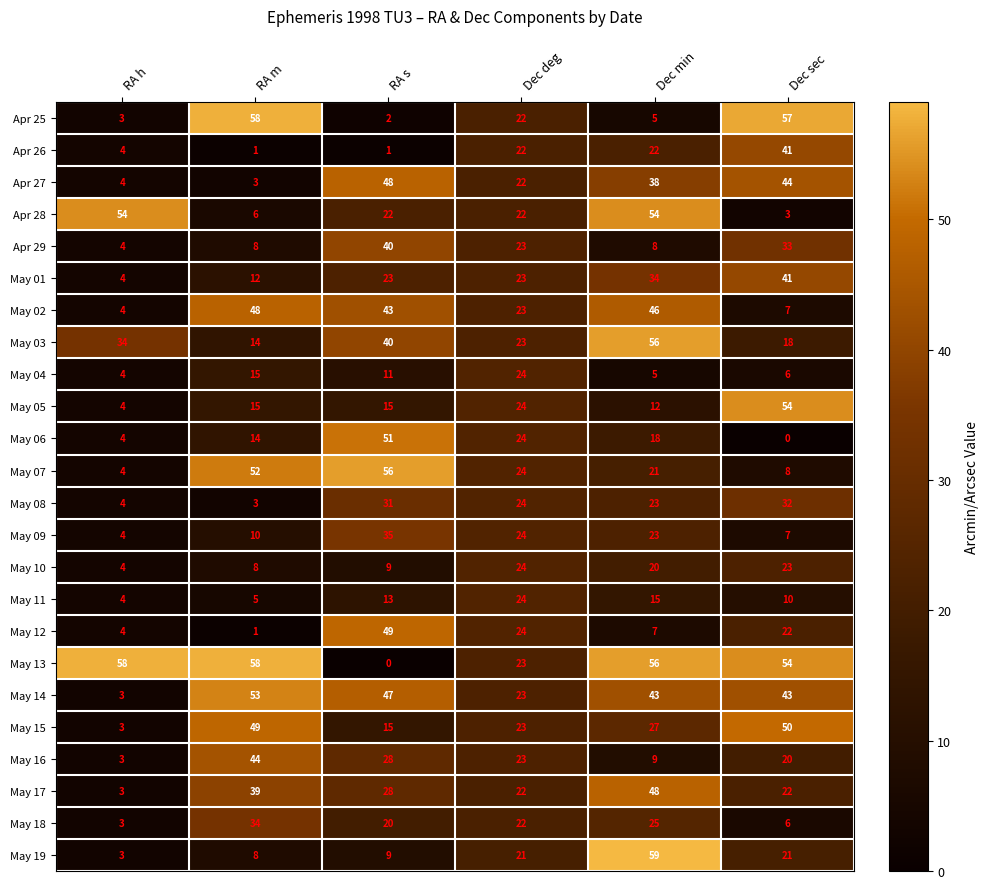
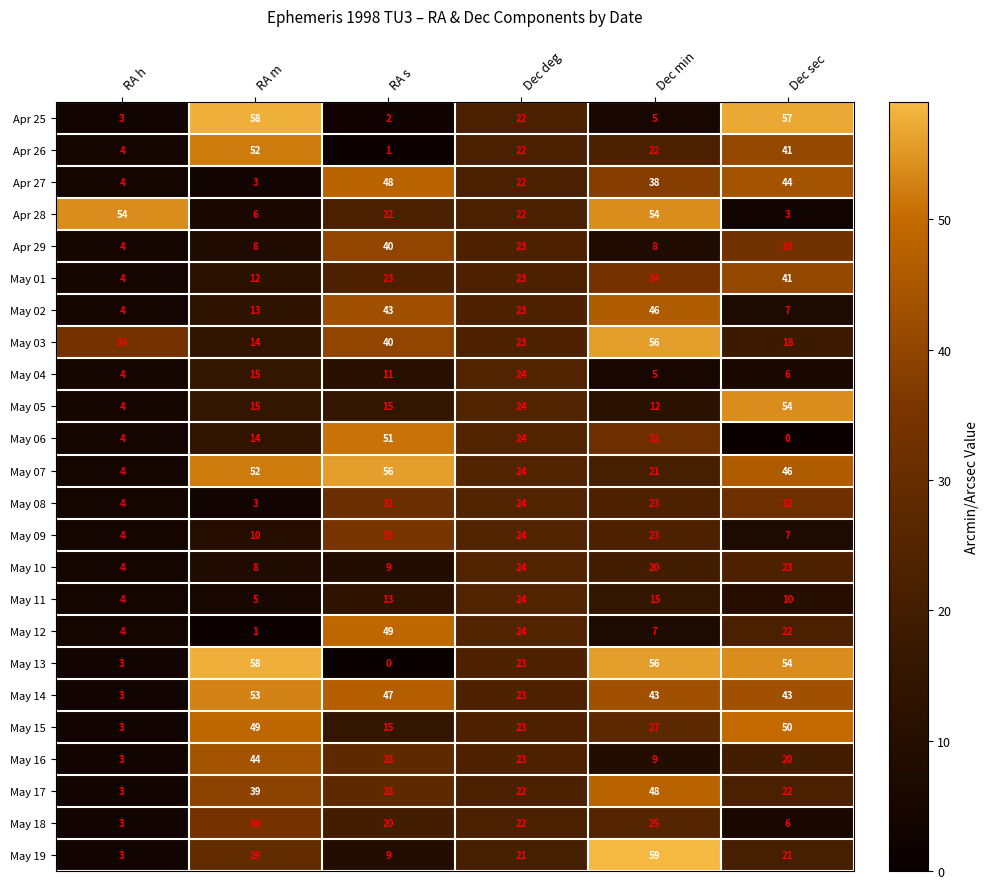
Apr 26, RA m: 1 -> 52
May 02, RA m: 48 -> 13
May 06, Dec min: 18 -> 32
May 07, Dec sec: 8 -> 46
May 13, RA h: 58 -> 3
May 19, RA m: 8 -> 29
